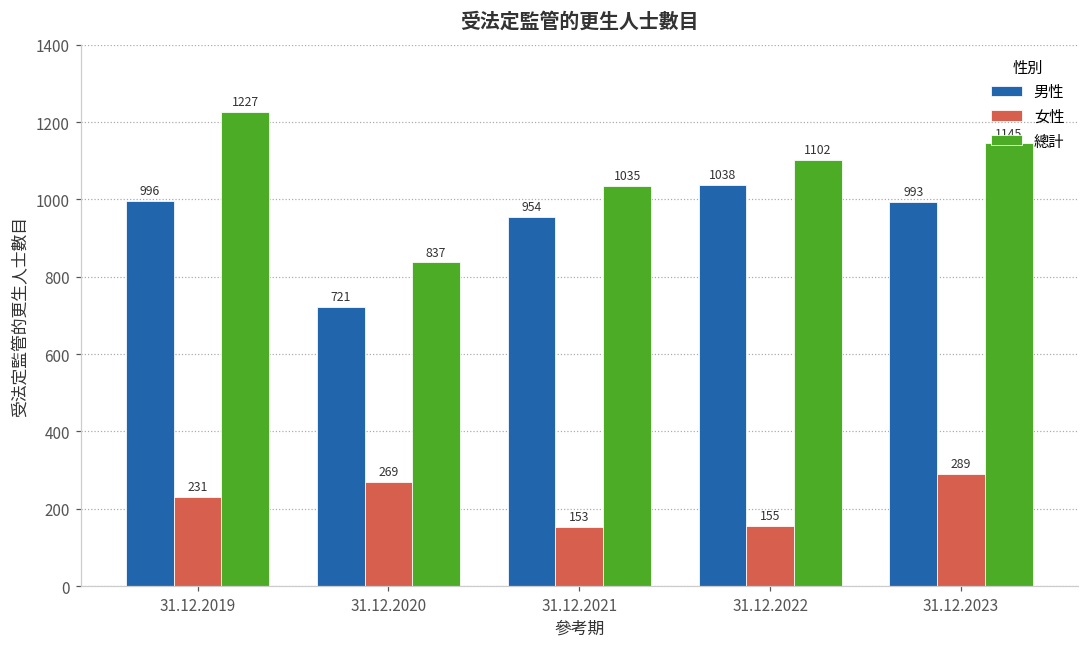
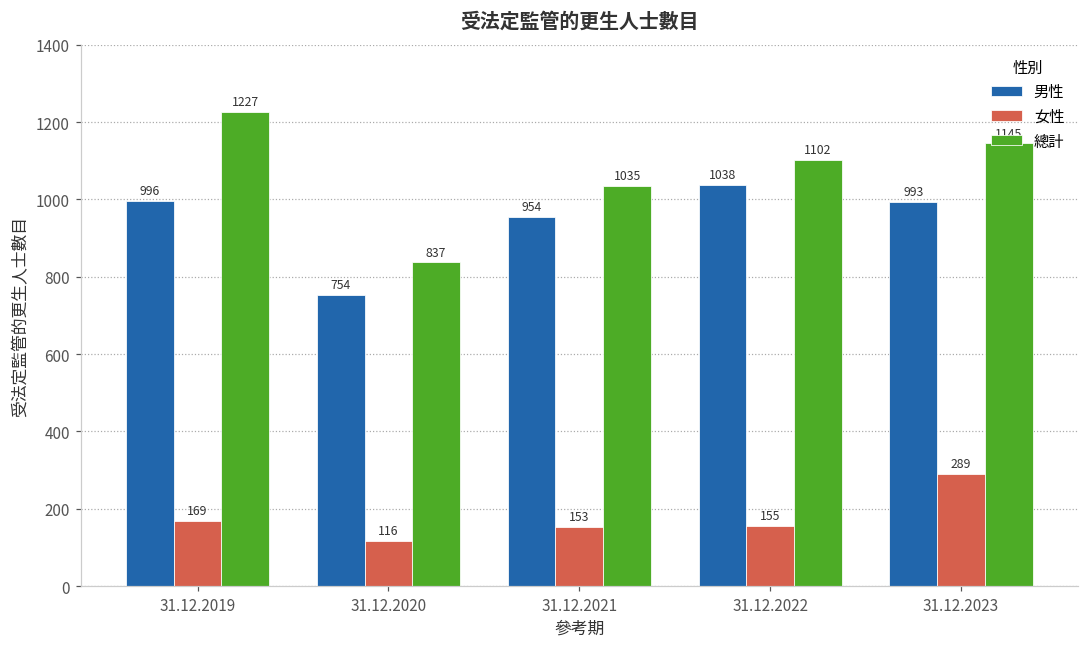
女性, 31.12.2019: 231 -> 169
男性, 31.12.2020: 721 -> 754
女性, 31.12.2020: 269 -> 116
